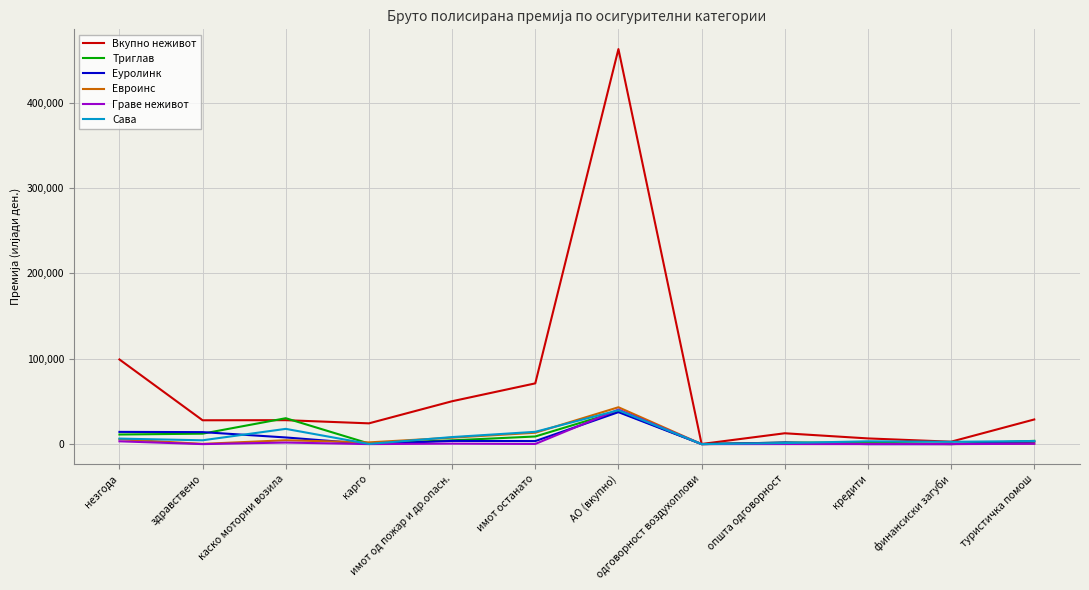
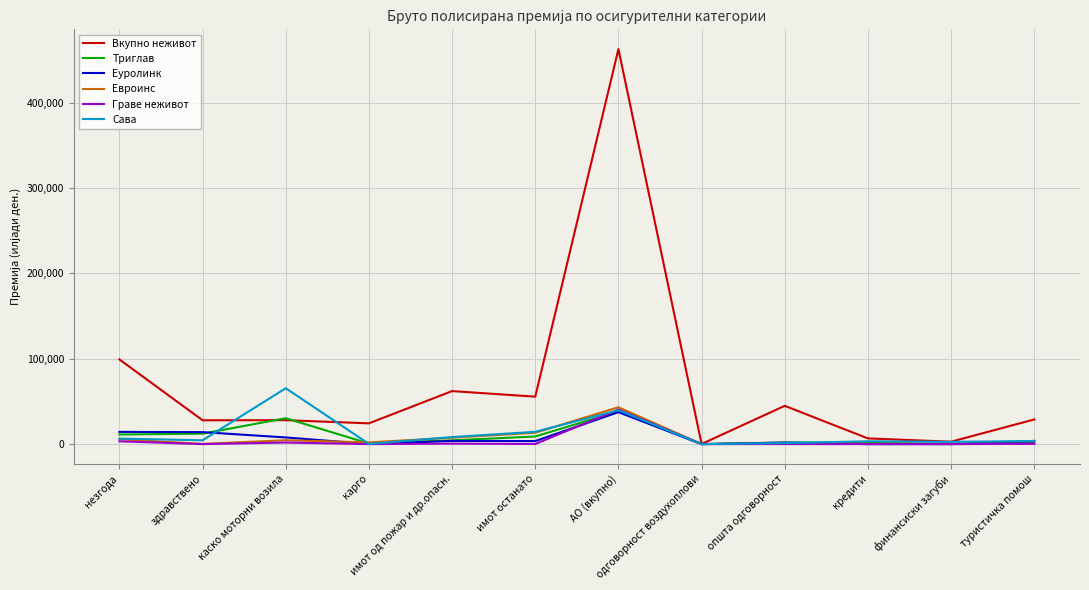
Сава, каско моторни возила: 20,000 -> 70,000
Вкупно неживот, имот од пожар и др.опасн.: 50,000 -> 60,000
Вкупно неживот, имот останато: 70,000 -> 60,000
Вкупно неживот, општа одговорност: 10,000 -> 40,000
